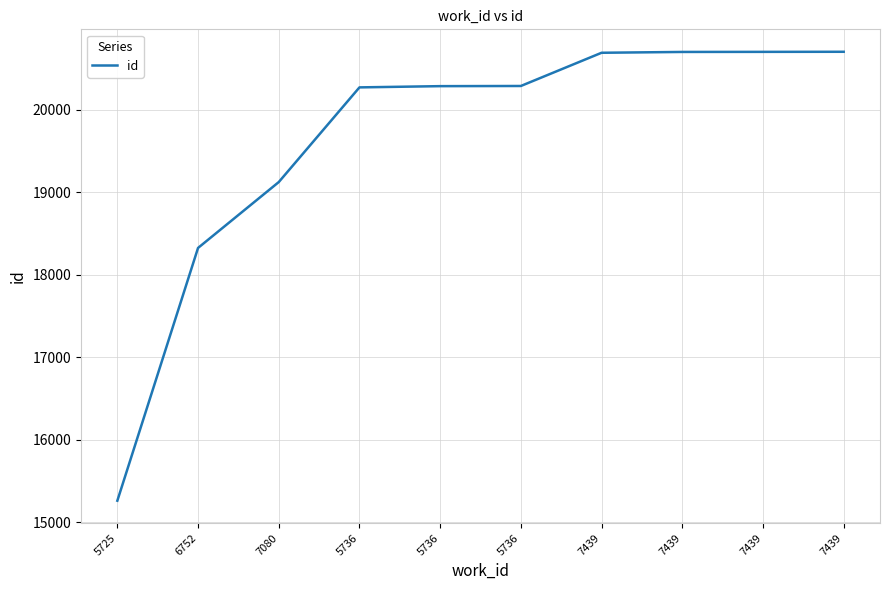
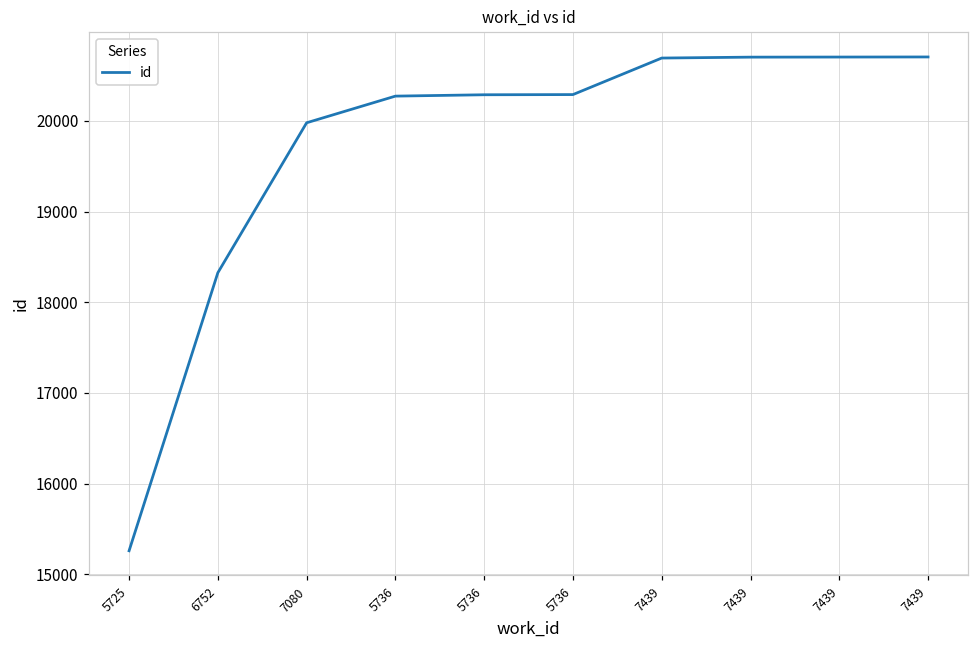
7080: 19100 -> 20000
